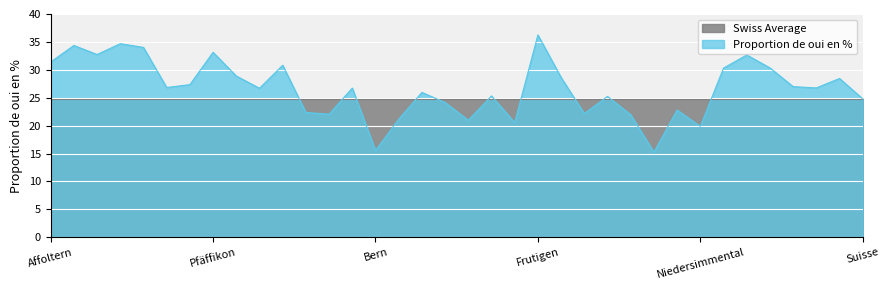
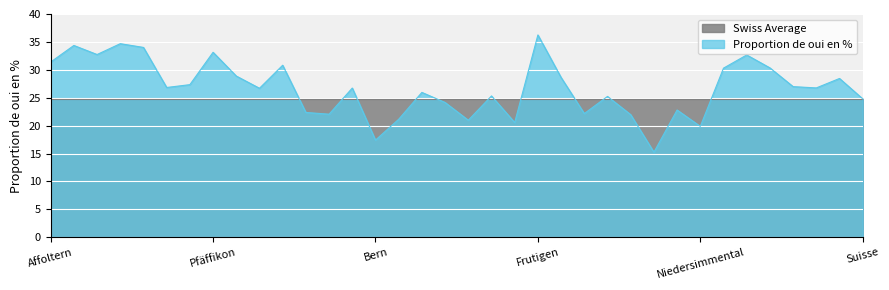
Proportion de oui en %, Bern: 16 -> 17
